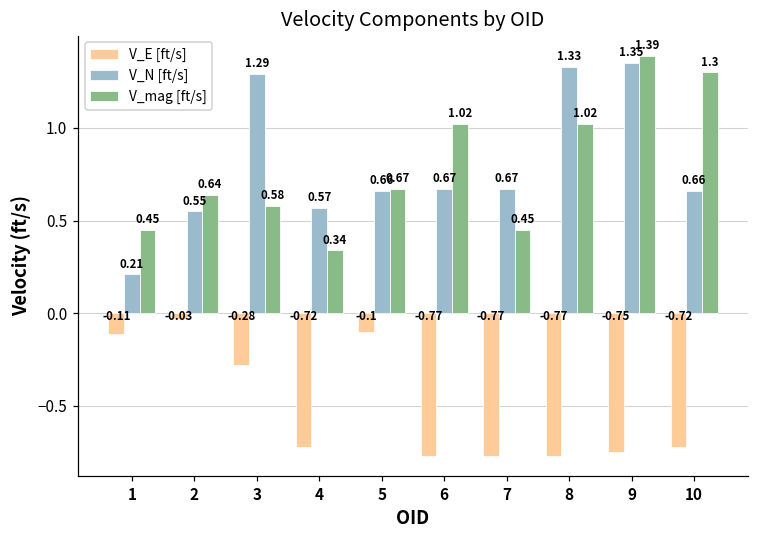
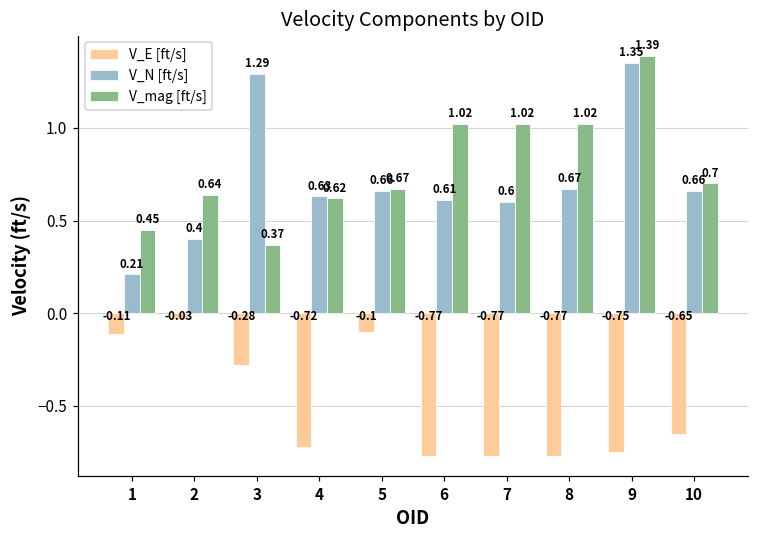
V_N [ft/s], 2: 0.55 -> 0.4
V_mag [ft/s], 3: 0.58 -> 0.37
V_N [ft/s], 4: 0.57 -> 0.63
V_mag [ft/s], 4: 0.34 -> 0.62
V_N [ft/s], 6: 0.67 -> 0.61
V_N [ft/s], 7: 0.67 -> 0.6
V_mag [ft/s], 7: 0.45 -> 1.02
V_N [ft/s], 8: 1.33 -> 0.67
V_E [ft/s], 10: -0.72 -> -0.65
V_mag [ft/s], 10: 1.3 -> 0.7
